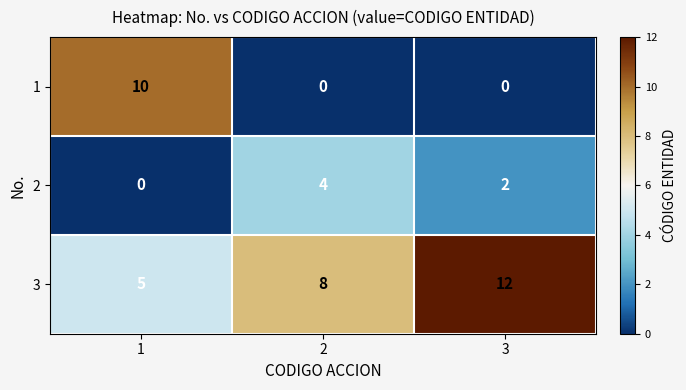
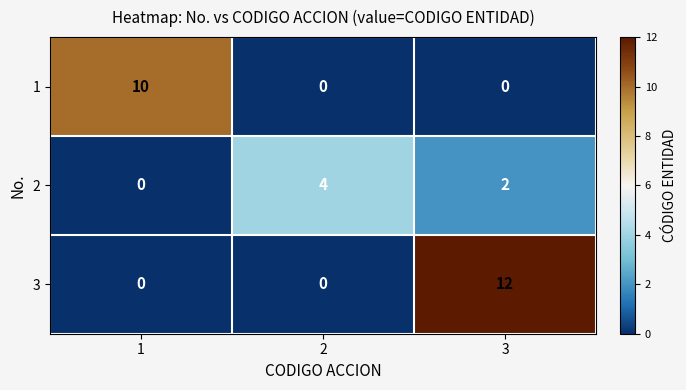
3, 1: 5 -> 0
3, 2: 8 -> 0
